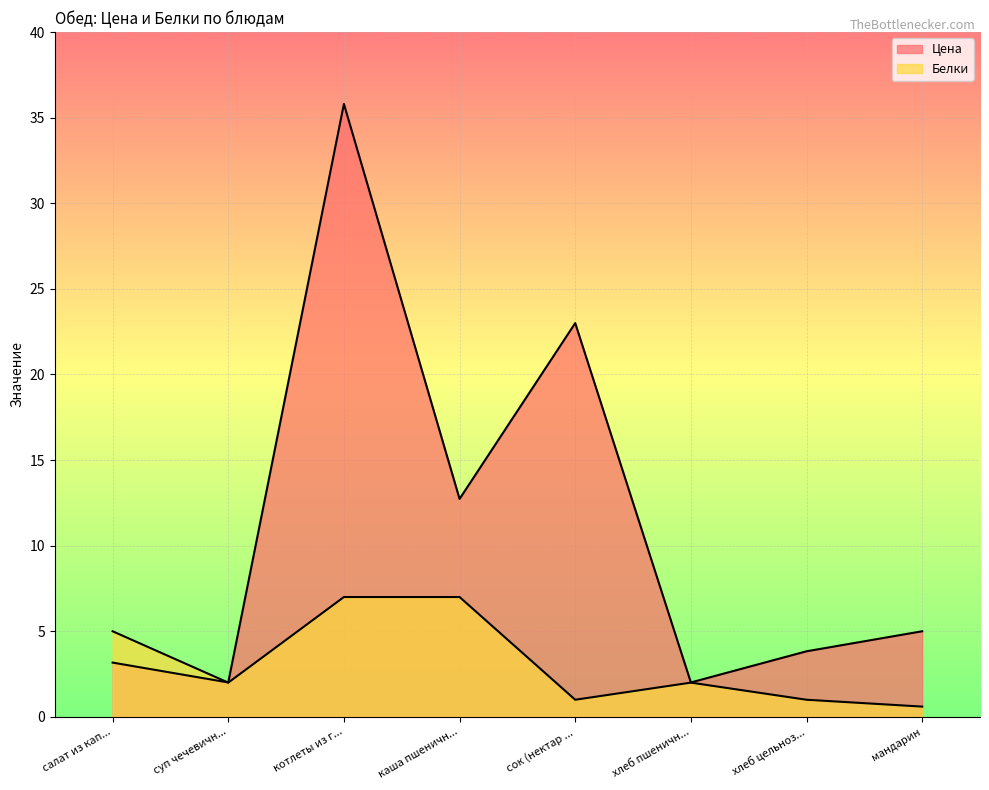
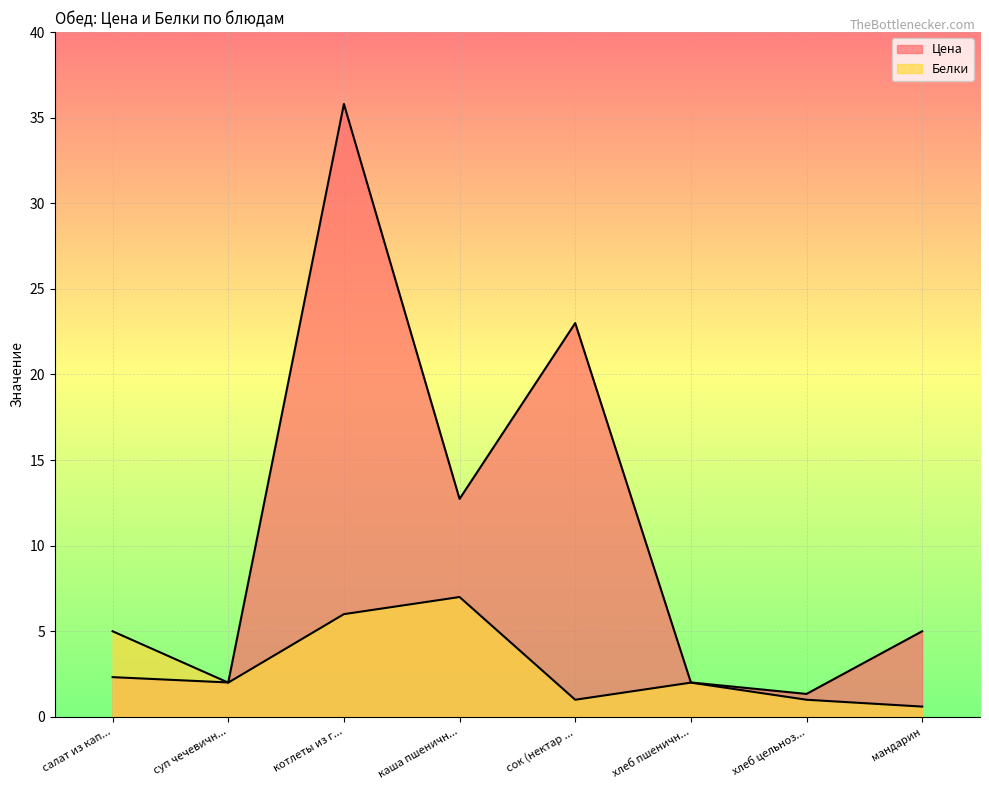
Цена, салат из кап...: 3.2 -> 2.3
Белки, котлеты из г...: 7 -> 6
Цена, хлеб цельноз...: 3.8 -> 1.3
